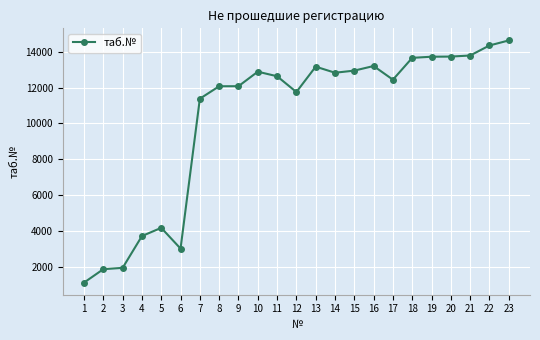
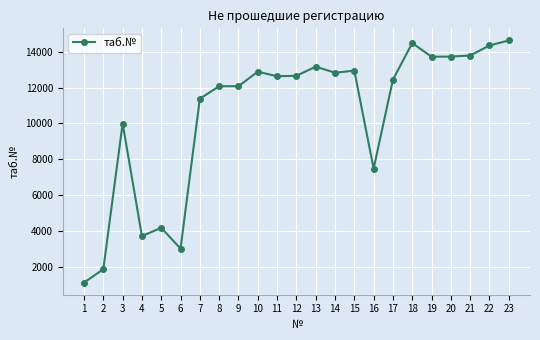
3: 1900 -> 10000
12: 11800 -> 12700
16: 13200 -> 7500
18: 13700 -> 14500
